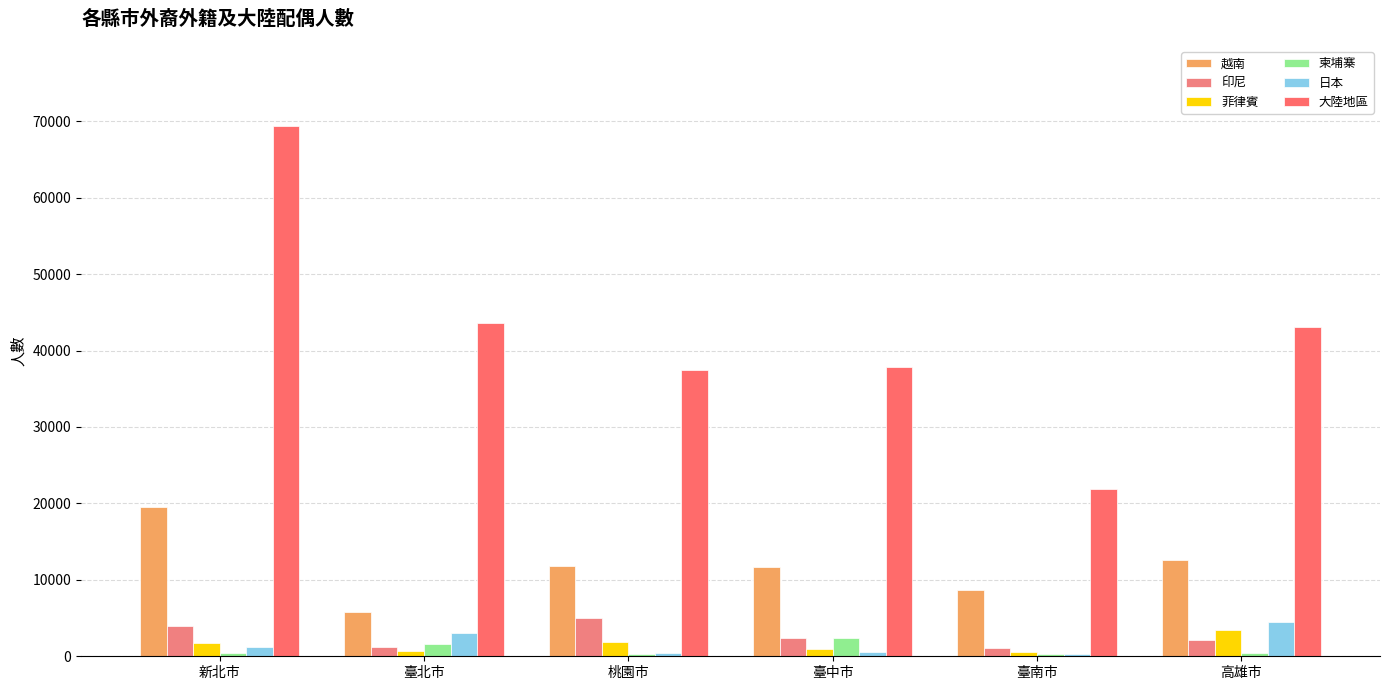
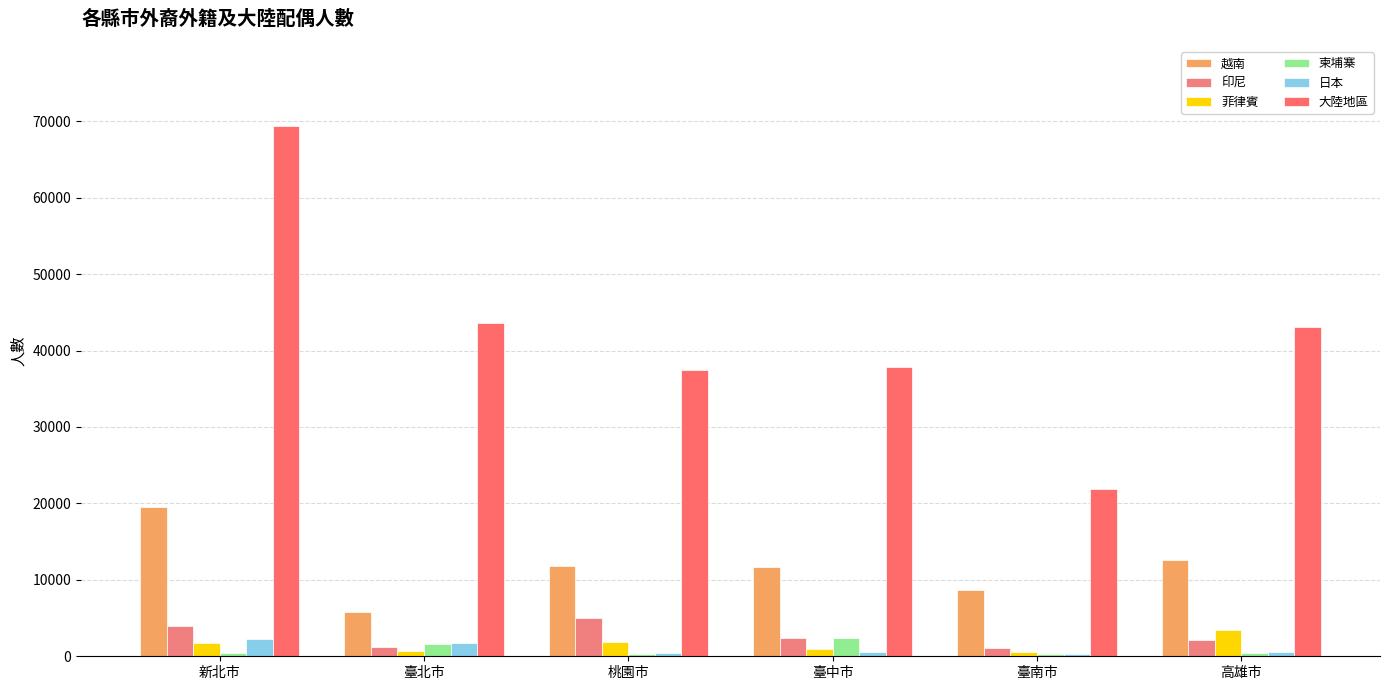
日本, 新北市: 1000 -> 2000
日本, 臺北市: 3000 -> 2000
日本, 高雄市: 5000 -> 1000
